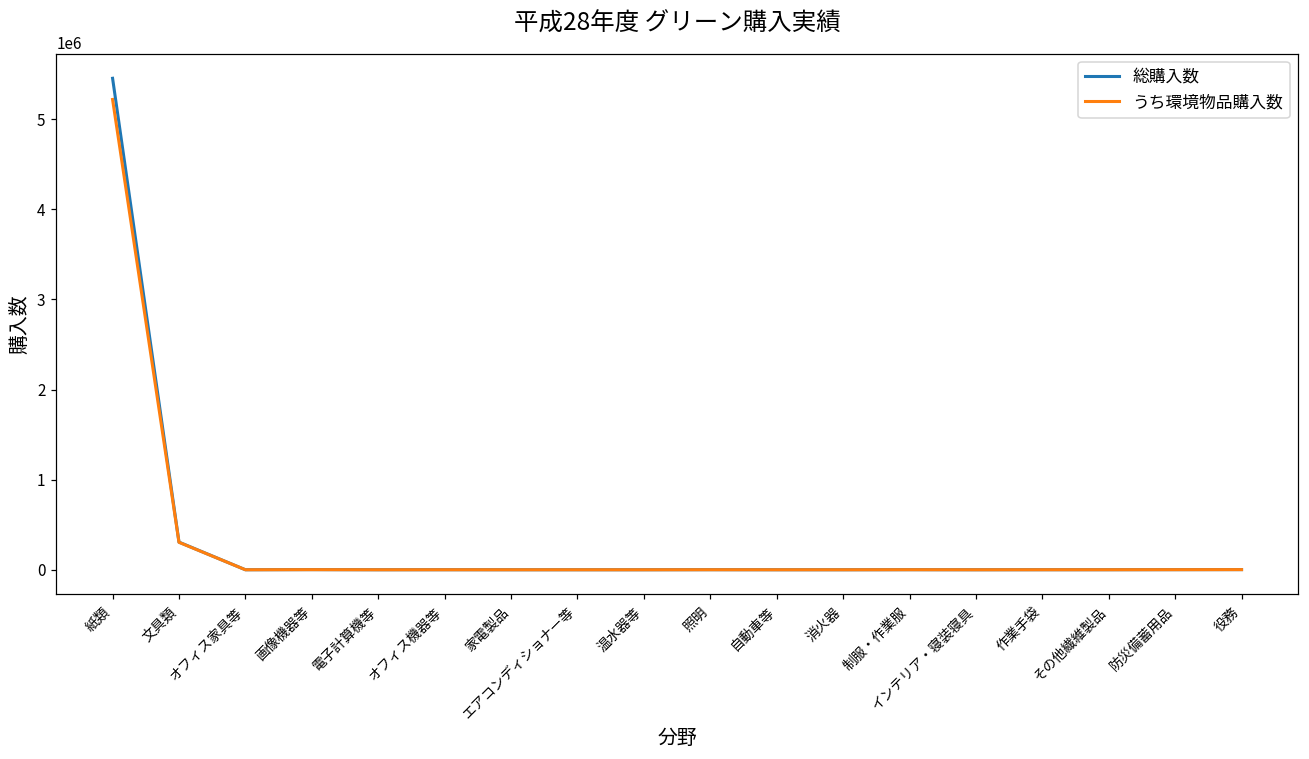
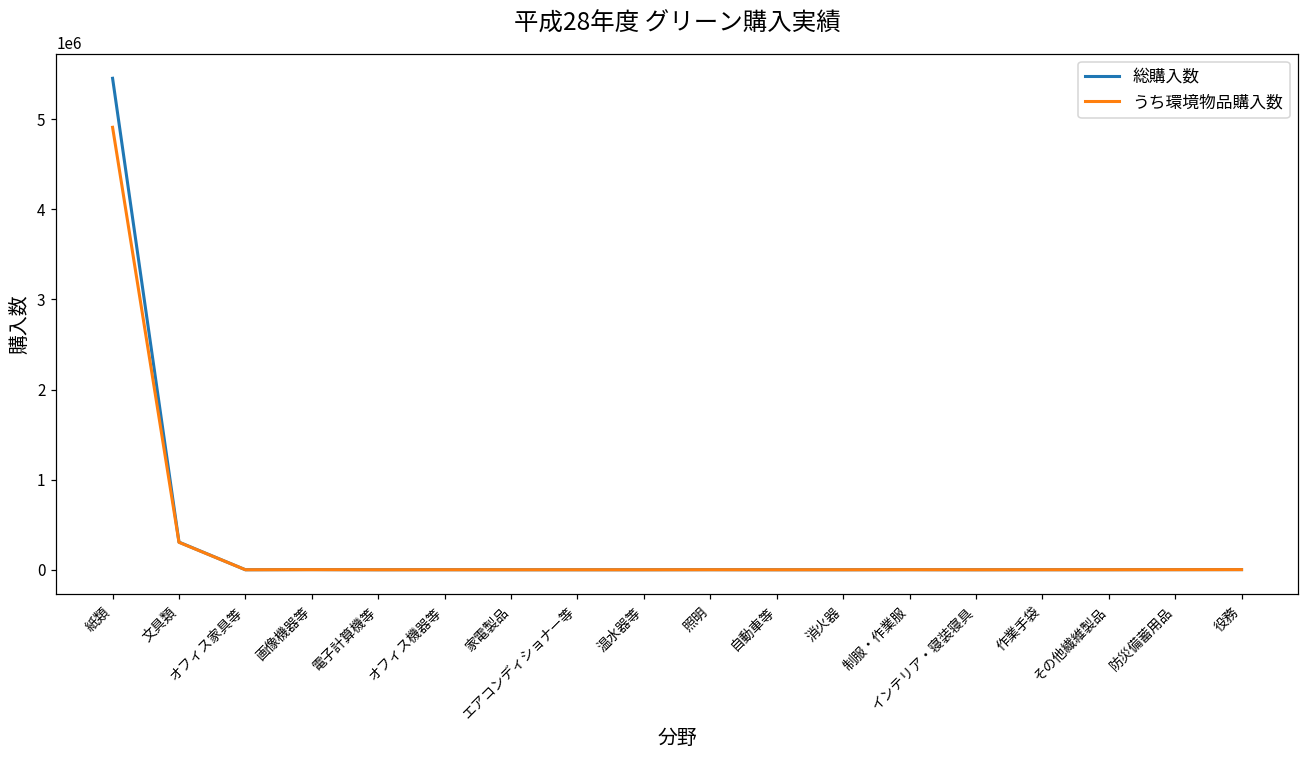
うち環境物品購入数, 紙類: 5200000 -> 4900000
